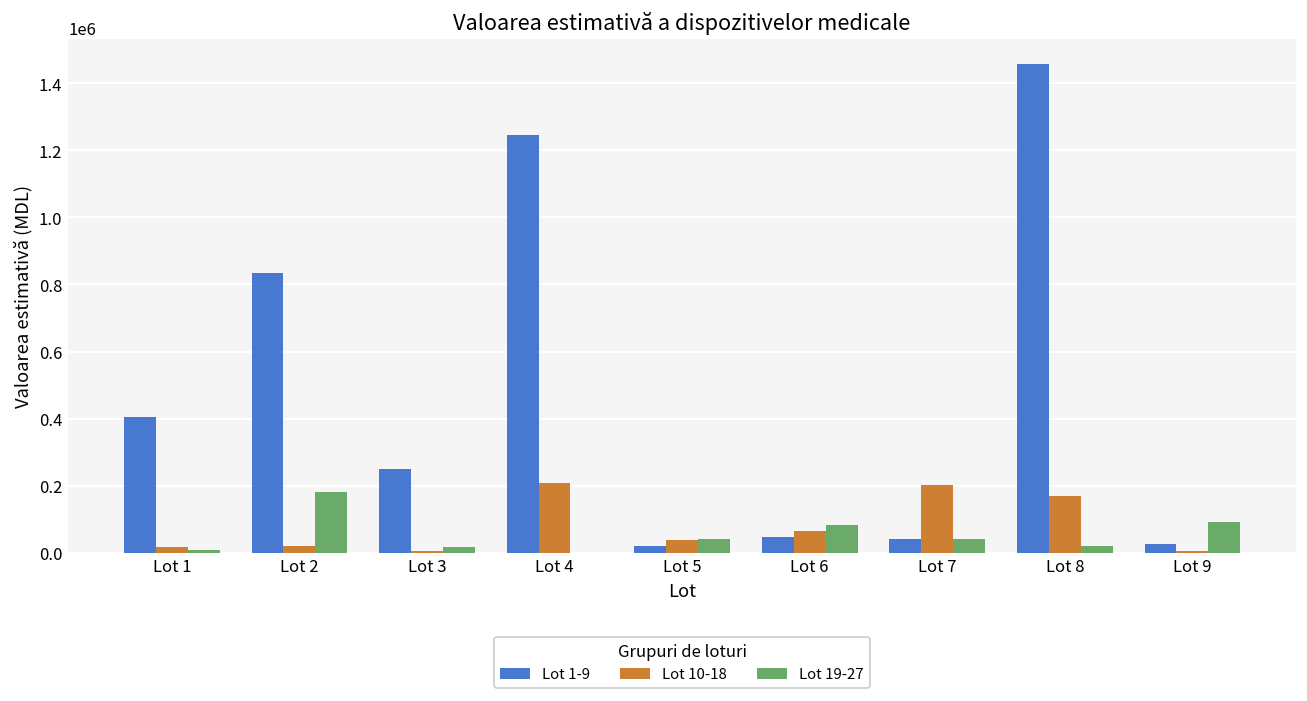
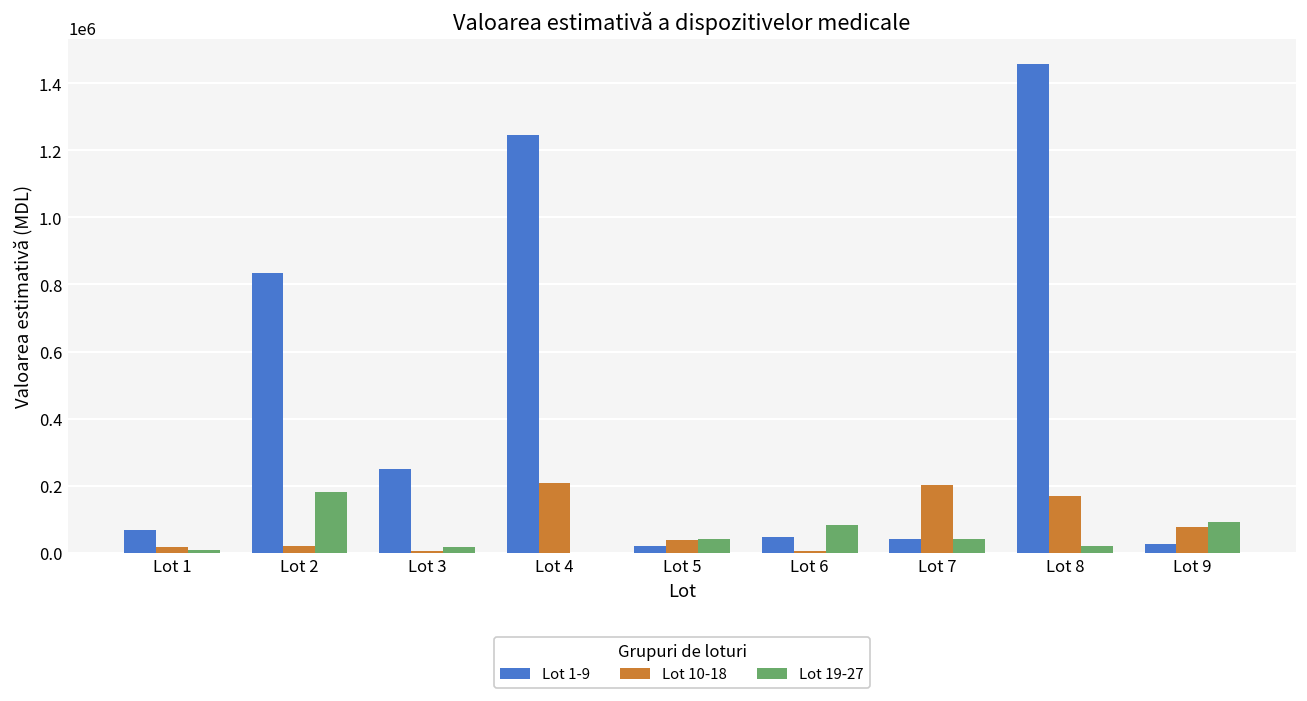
Lot 1-9, Lot 1: 410000 -> 70000
Lot 10-18, Lot 6: 60000 -> 10000
Lot 10-18, Lot 9: 10000 -> 80000
